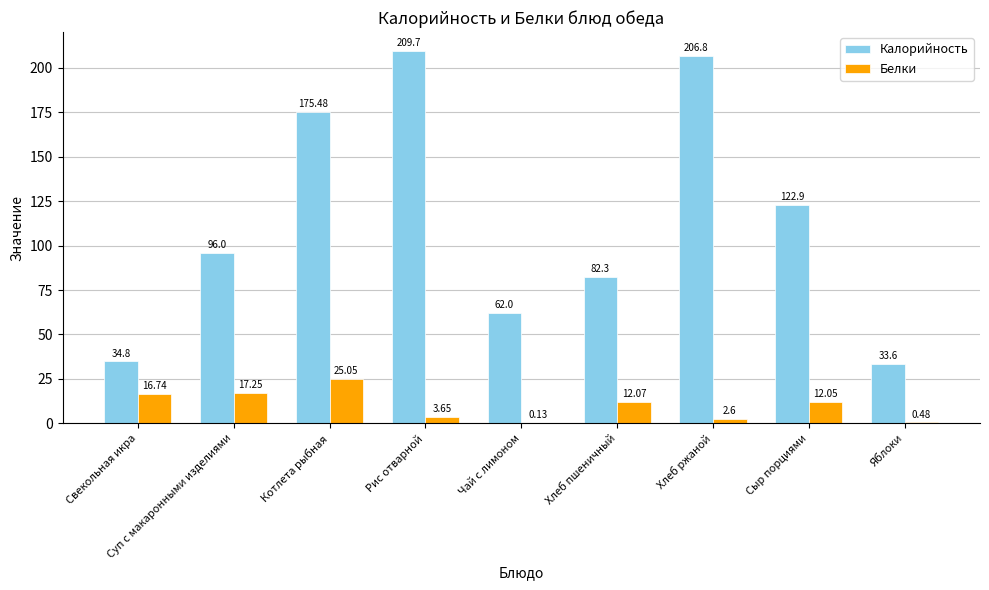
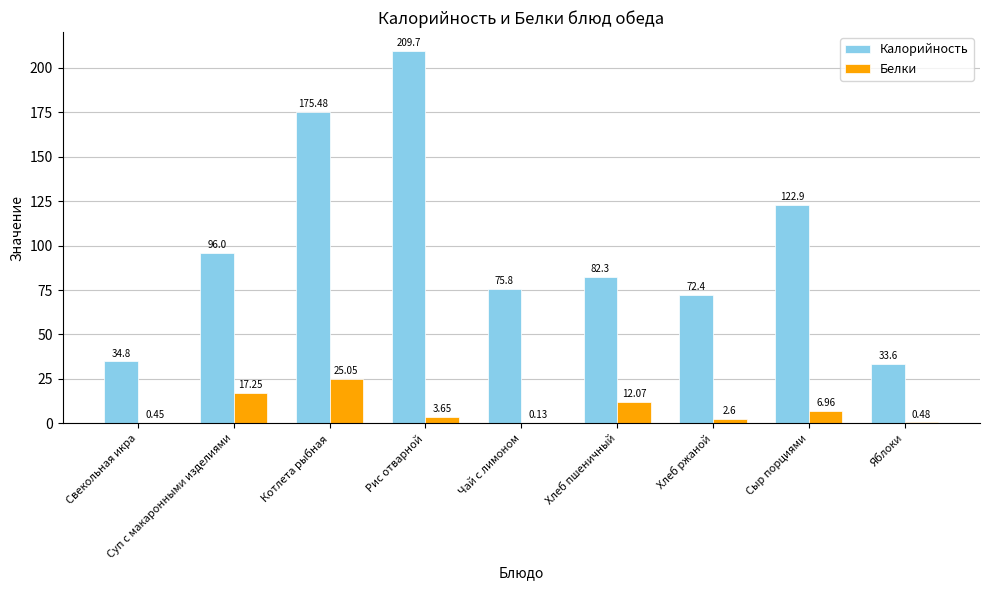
Белки, Свекольная икра: 16.74 -> 0.45
Калорийность, Чай с лимоном: 62.0 -> 75.8
Калорийность, Хлеб ржаной: 206.8 -> 72.4
Белки, Сыр порциями: 12.05 -> 6.96
